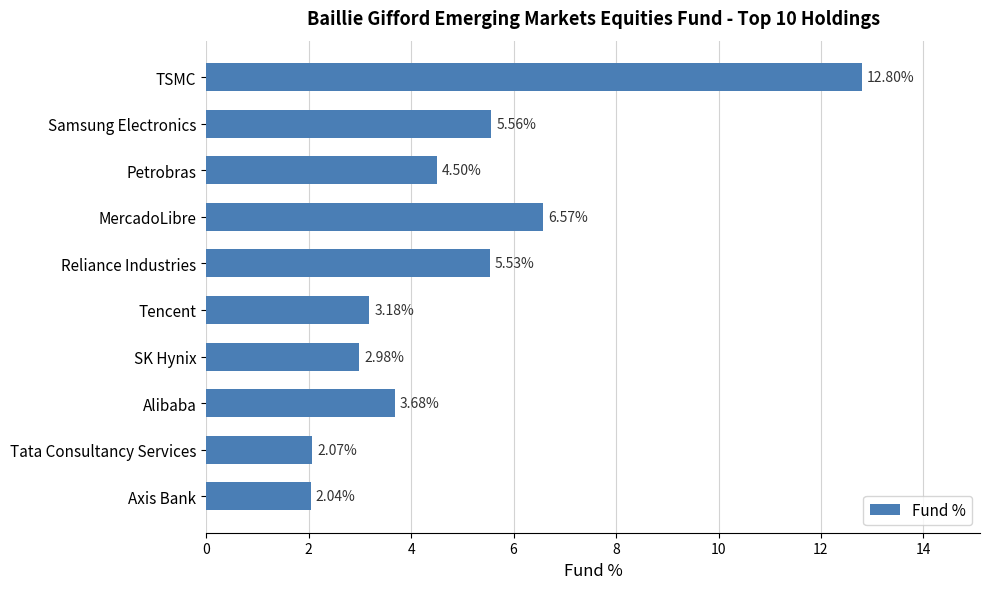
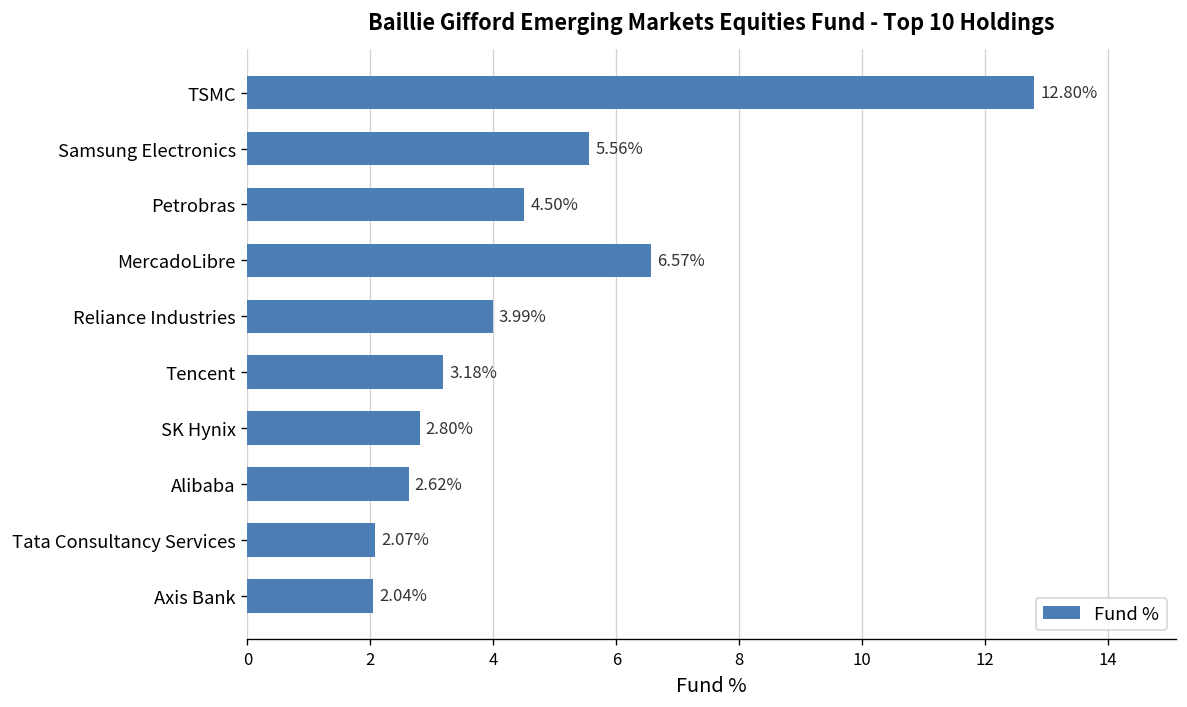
Reliance Industries: 5.53% -> 3.99%
SK Hynix: 2.98% -> 2.80%
Alibaba: 3.68% -> 2.62%
